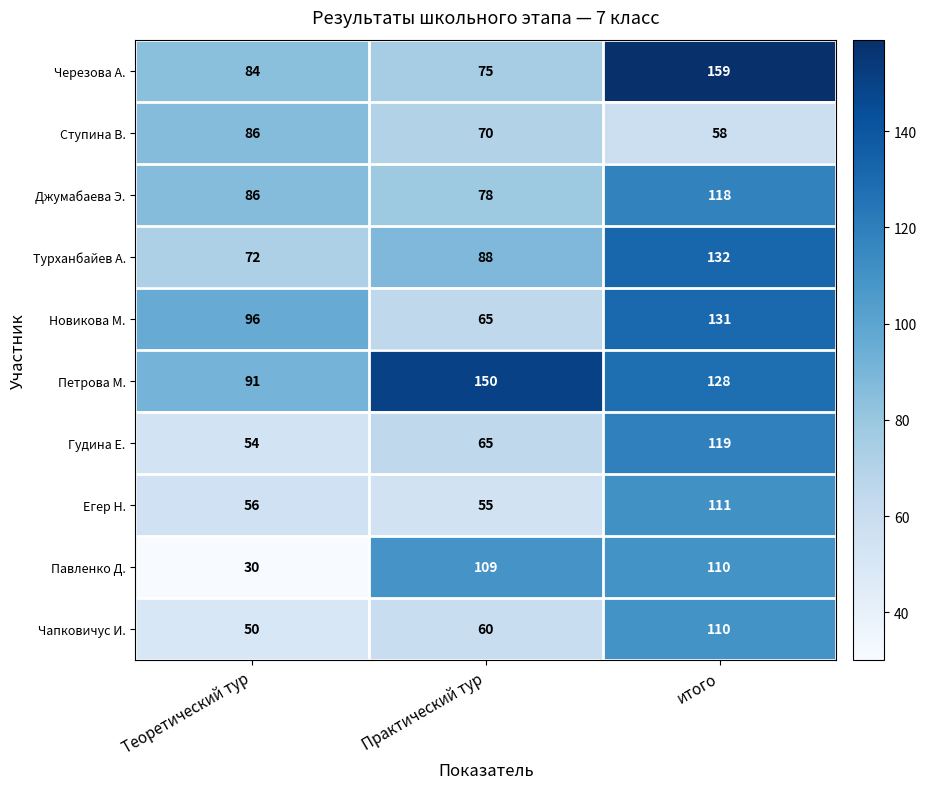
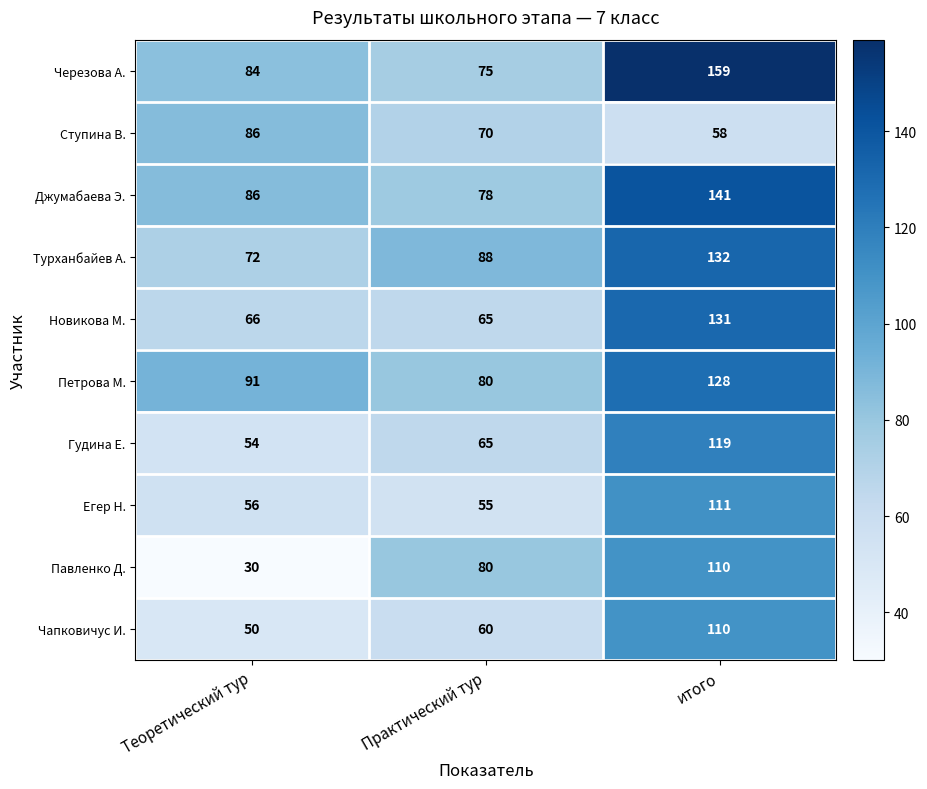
Джумабаева Э., итого: 118 -> 141
Новикова М., Теоретический тур: 96 -> 66
Петрова М., Практический тур: 150 -> 80
Павленко Д., Практический тур: 109 -> 80
